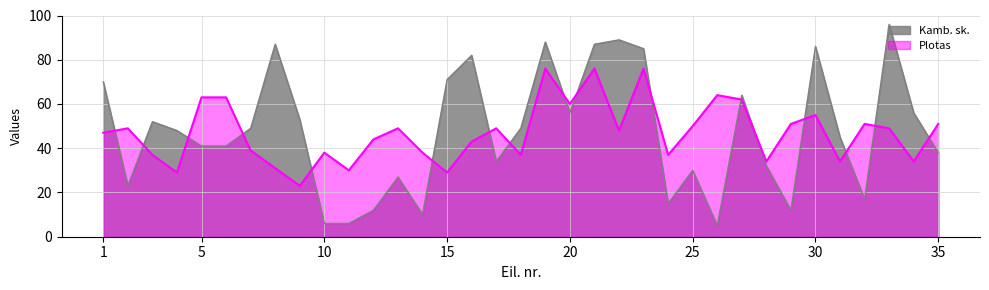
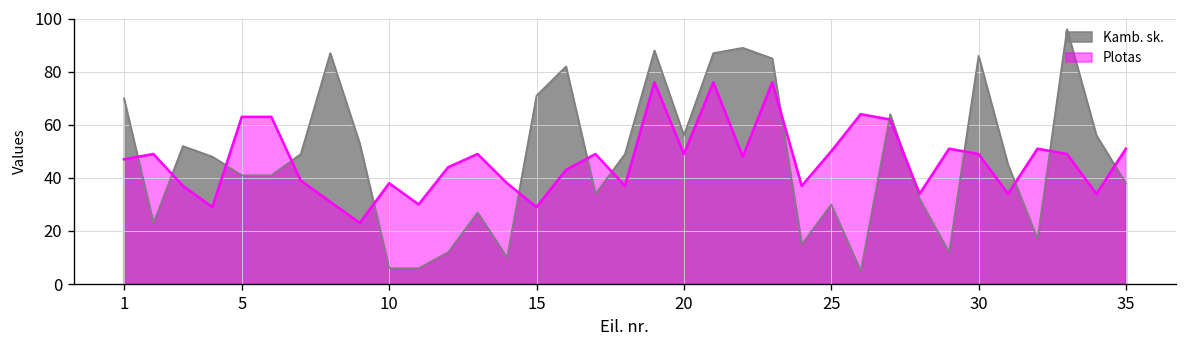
Plotas, 20: 60 -> 49
Plotas, 30: 55 -> 49
